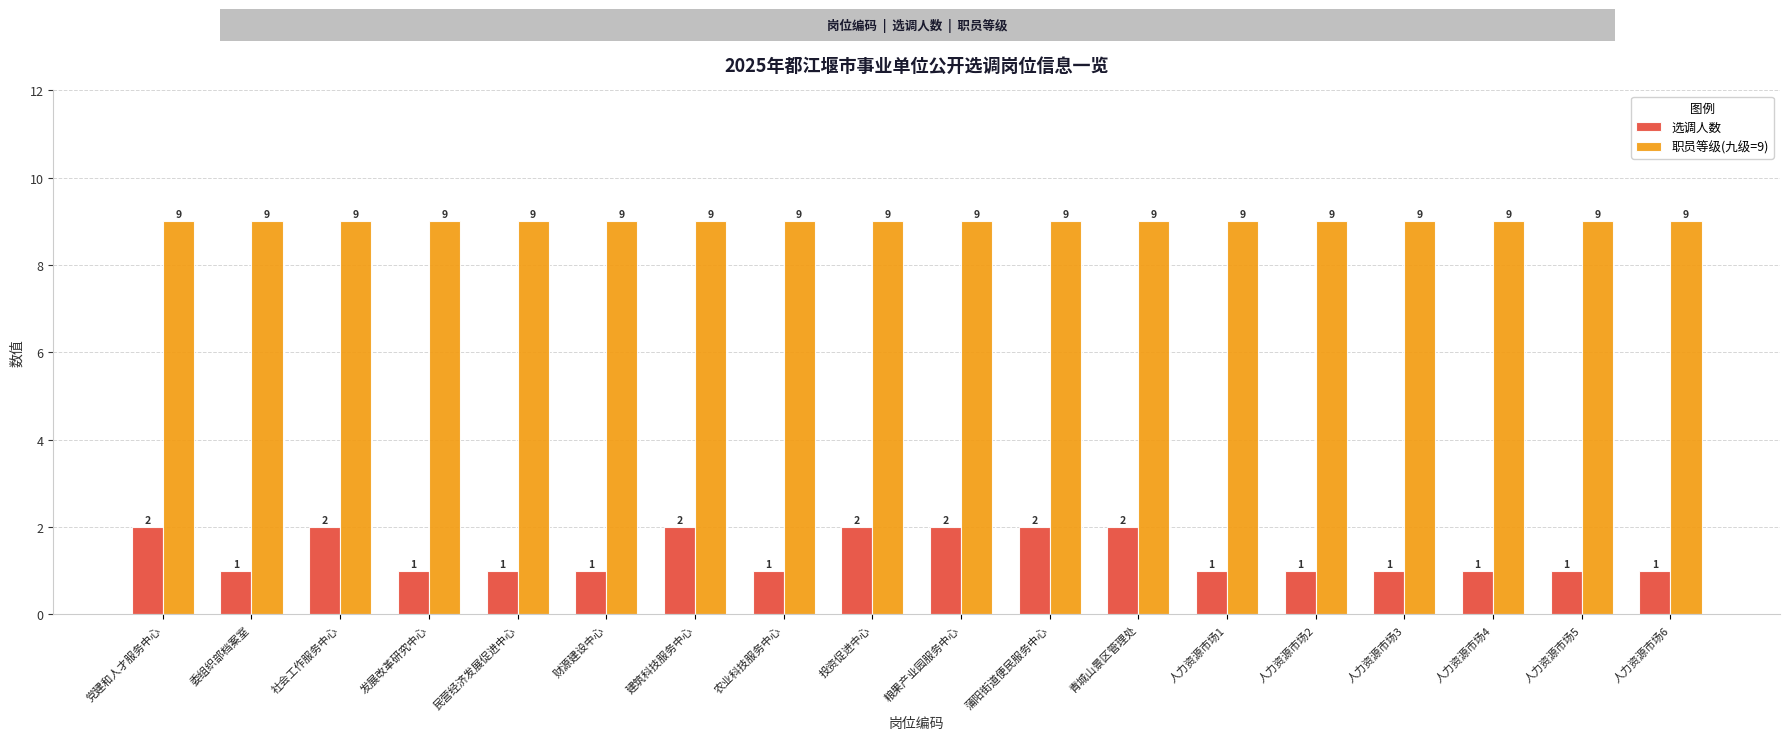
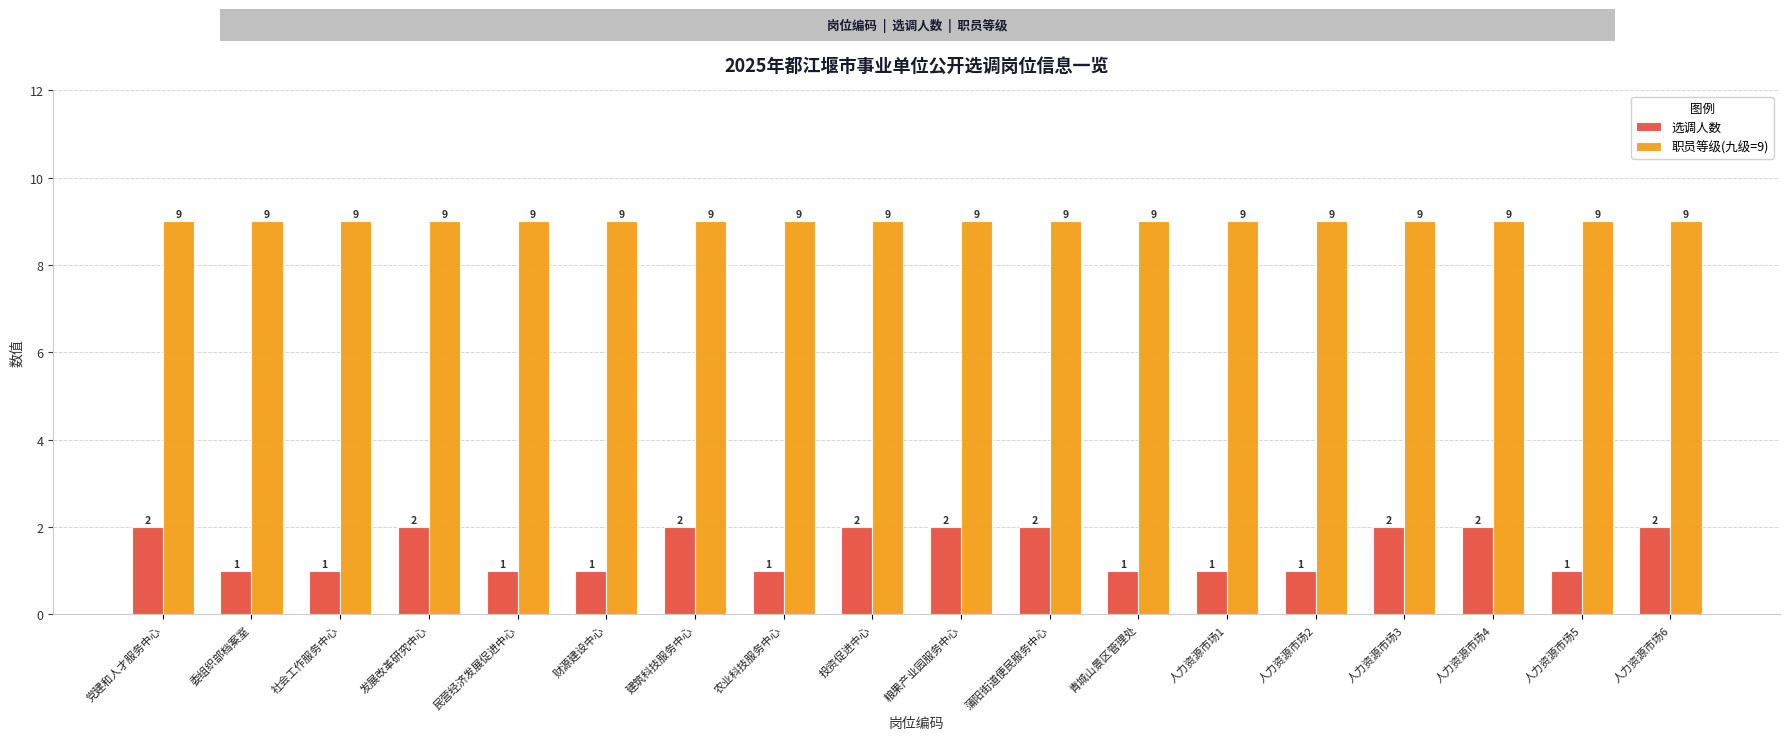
选调人数, 社会工作服务中心: 2 -> 1
选调人数, 发展改革研究中心: 1 -> 2
选调人数, 青城山景区管理处: 2 -> 1
选调人数, 人力资源市场3: 1 -> 2
选调人数, 人力资源市场4: 1 -> 2
选调人数, 人力资源市场6: 1 -> 2
